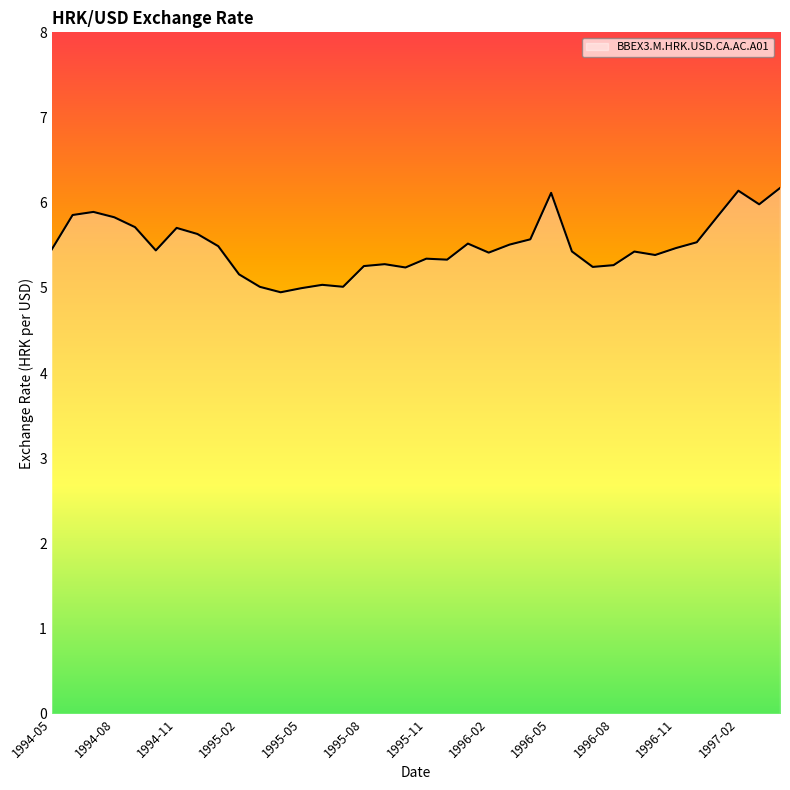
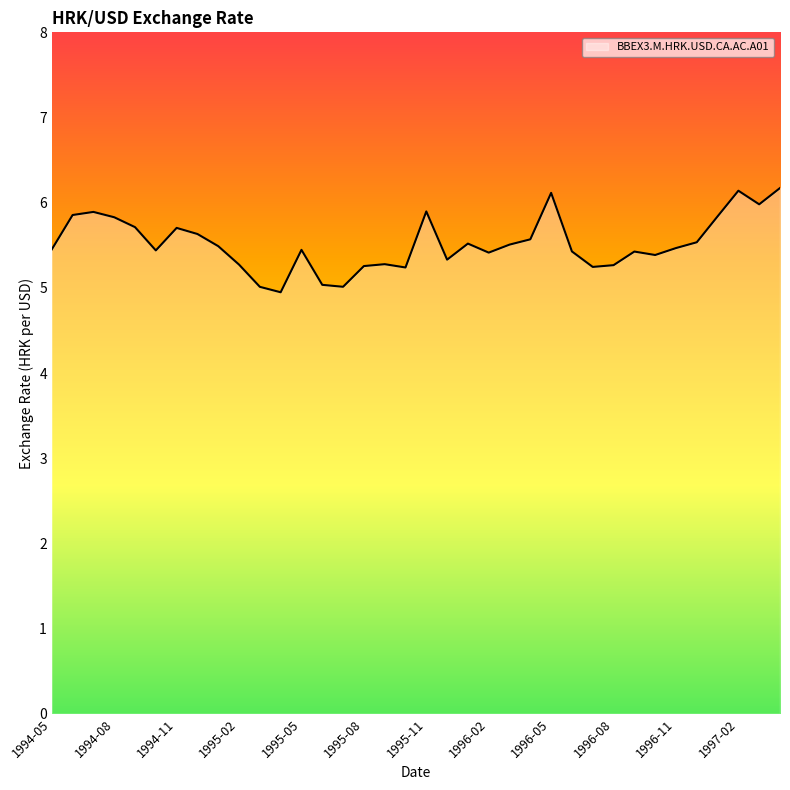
1995-02: 5.2 -> 5.3
1995-05: 5.0 -> 5.4
1995-11: 5.3 -> 5.9
